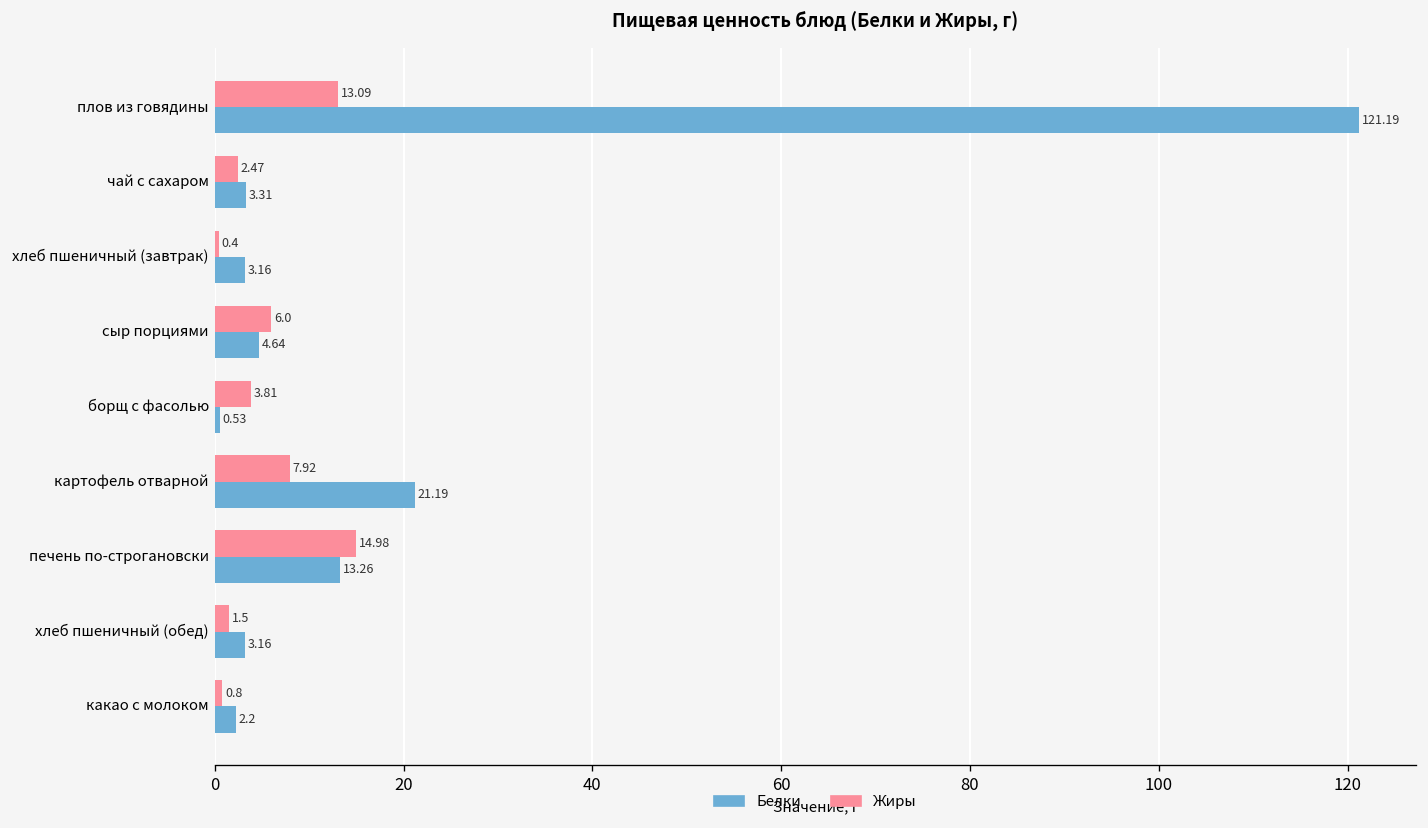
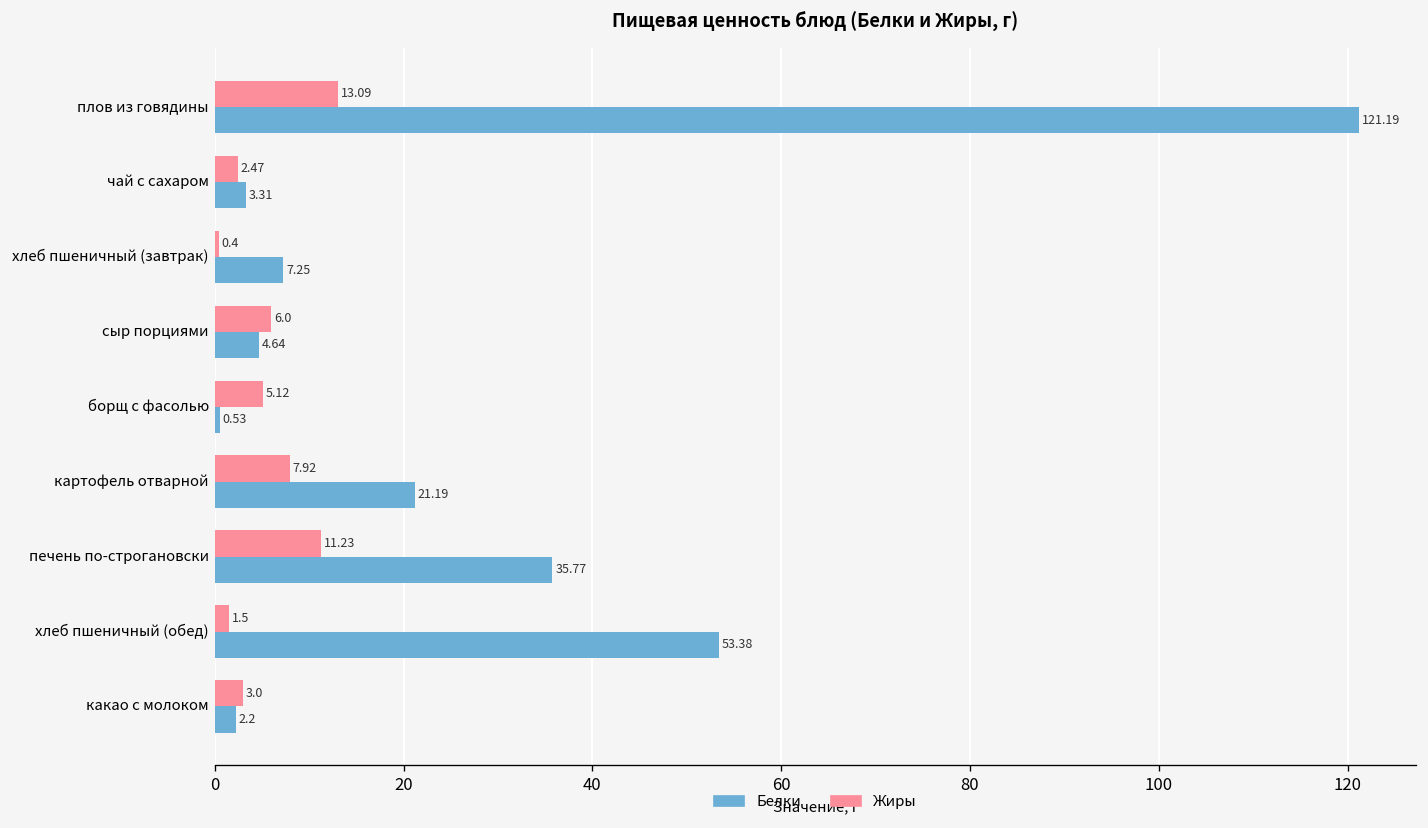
Белки, хлеб пшеничный (завтрак): 3.16 -> 7.25
Жиры, борщ с фасолью: 3.81 -> 5.12
Жиры, печень по-строгановски: 14.98 -> 11.23
Белки, печень по-строгановски: 13.26 -> 35.77
Белки, хлеб пшеничный (обед): 3.16 -> 53.38
Жиры, какао с молоком: 0.8 -> 3.0
